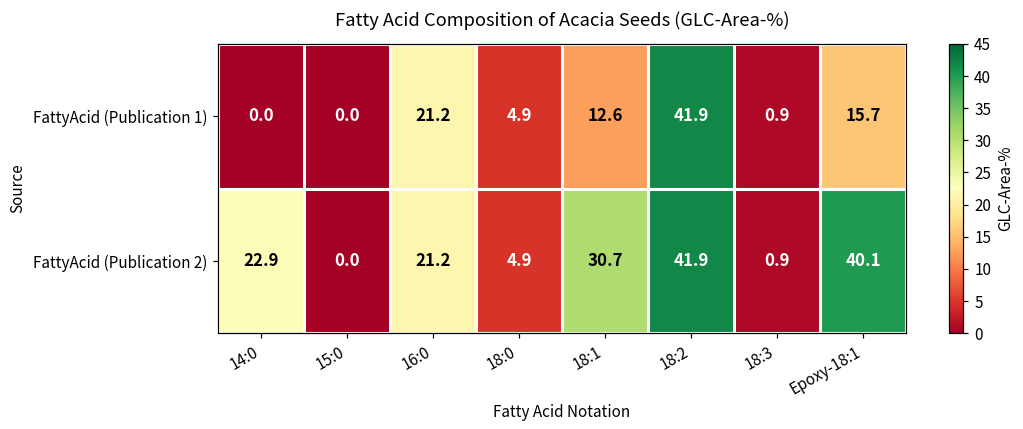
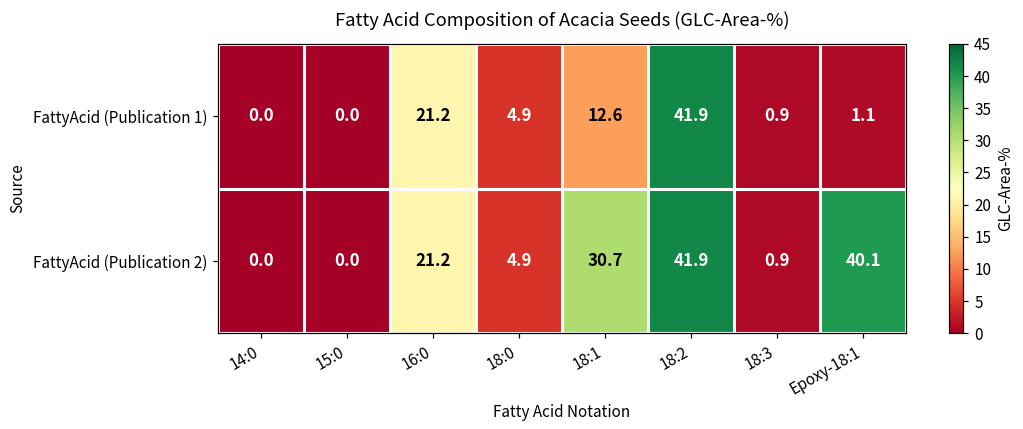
FattyAcid (Publication 1), Epoxy-18:1: 15.7 -> 1.1
FattyAcid (Publication 2), 14:0: 22.9 -> 0.0
